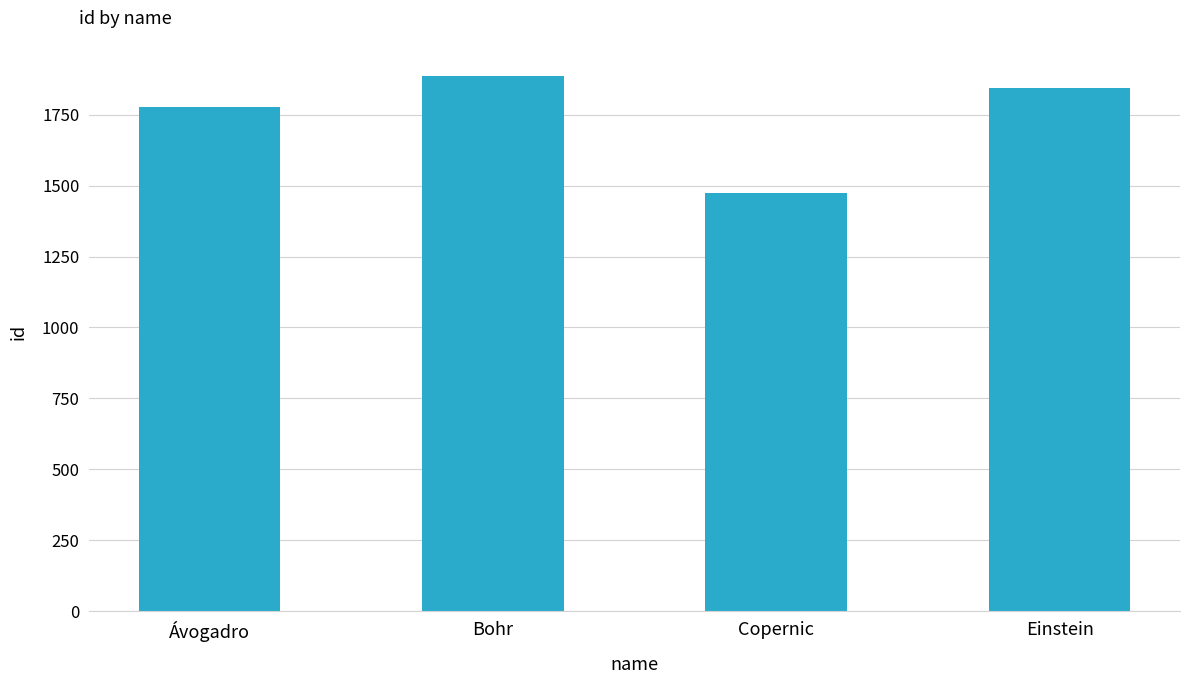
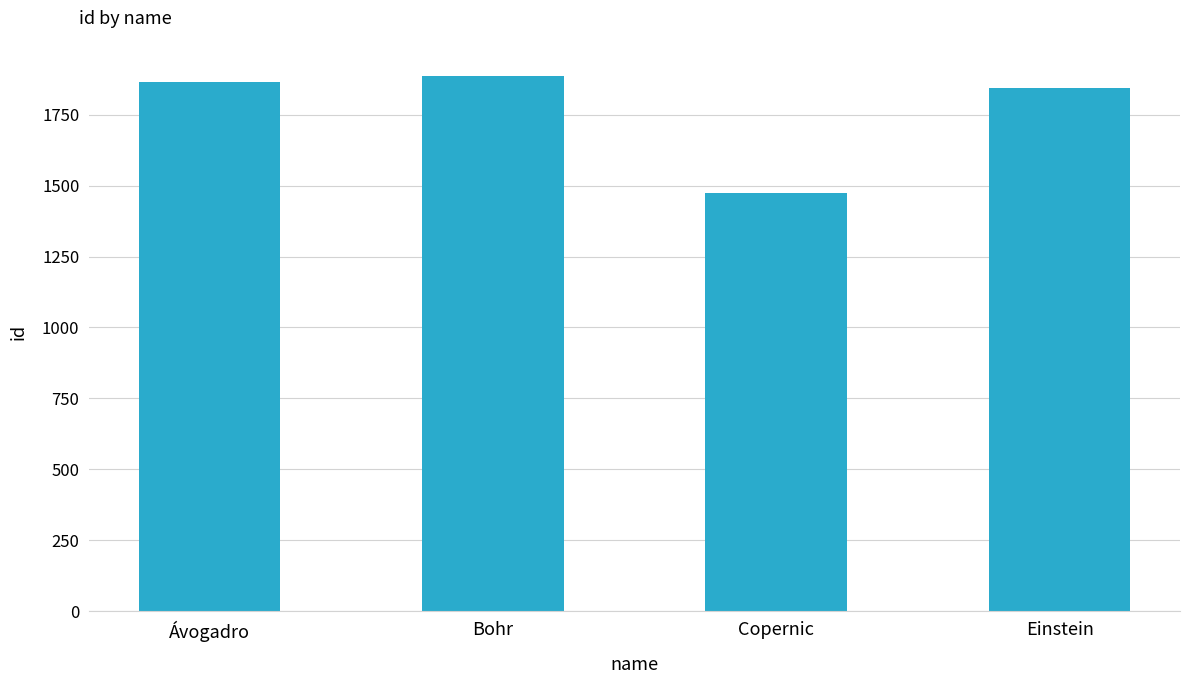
Ávogadro: 1780 -> 1870
